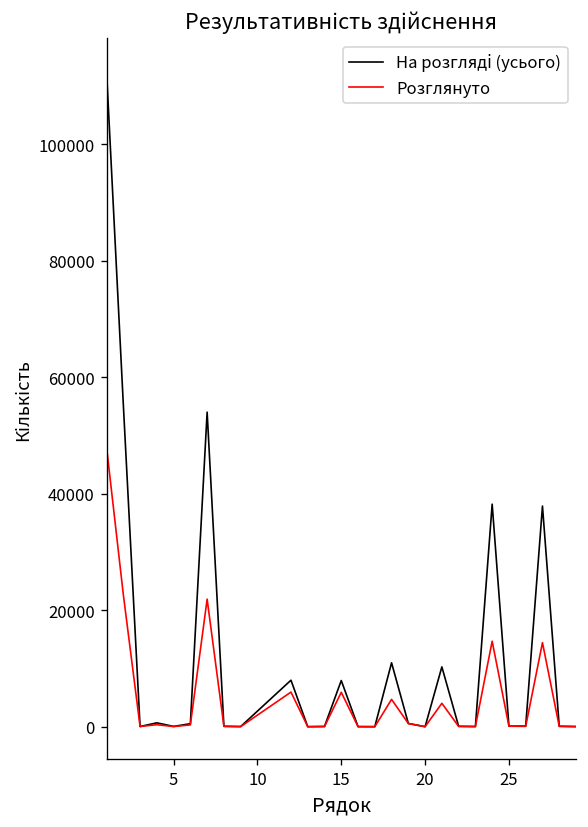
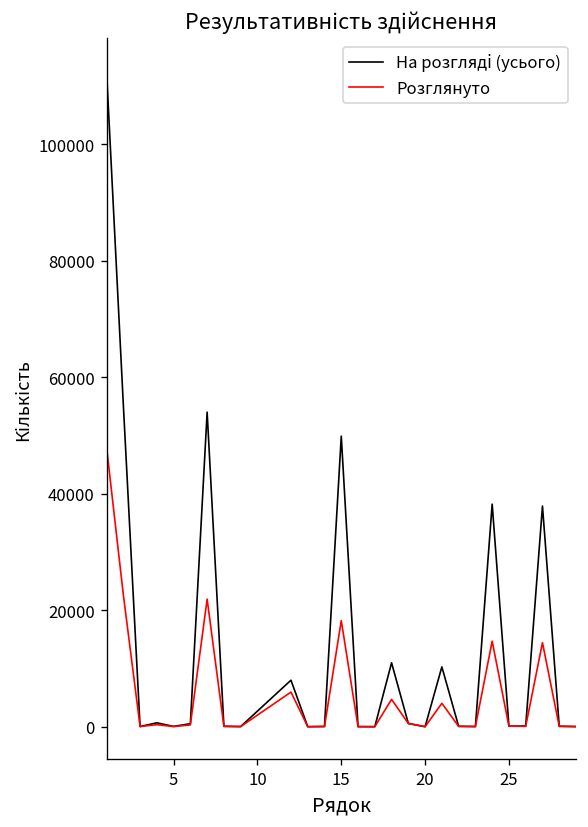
На розгляді (усього), 15: 8000 -> 50000
Розглянуто, 15: 6000 -> 18000
